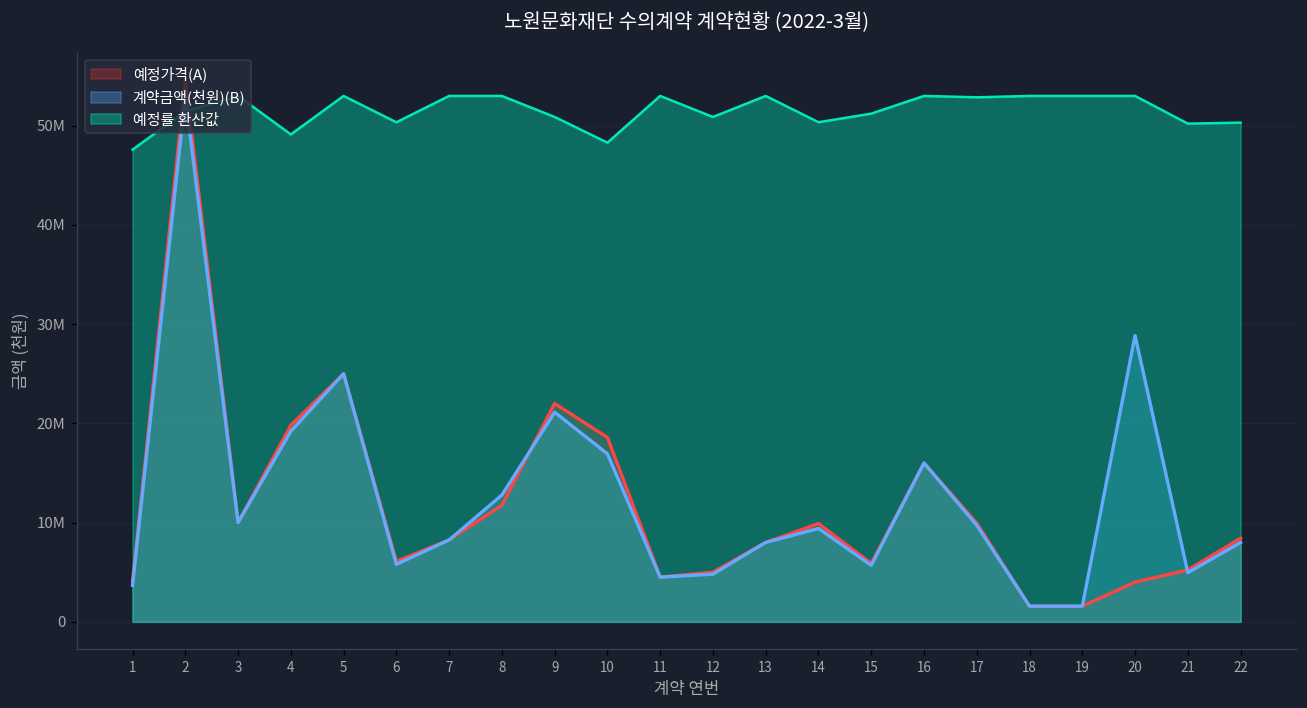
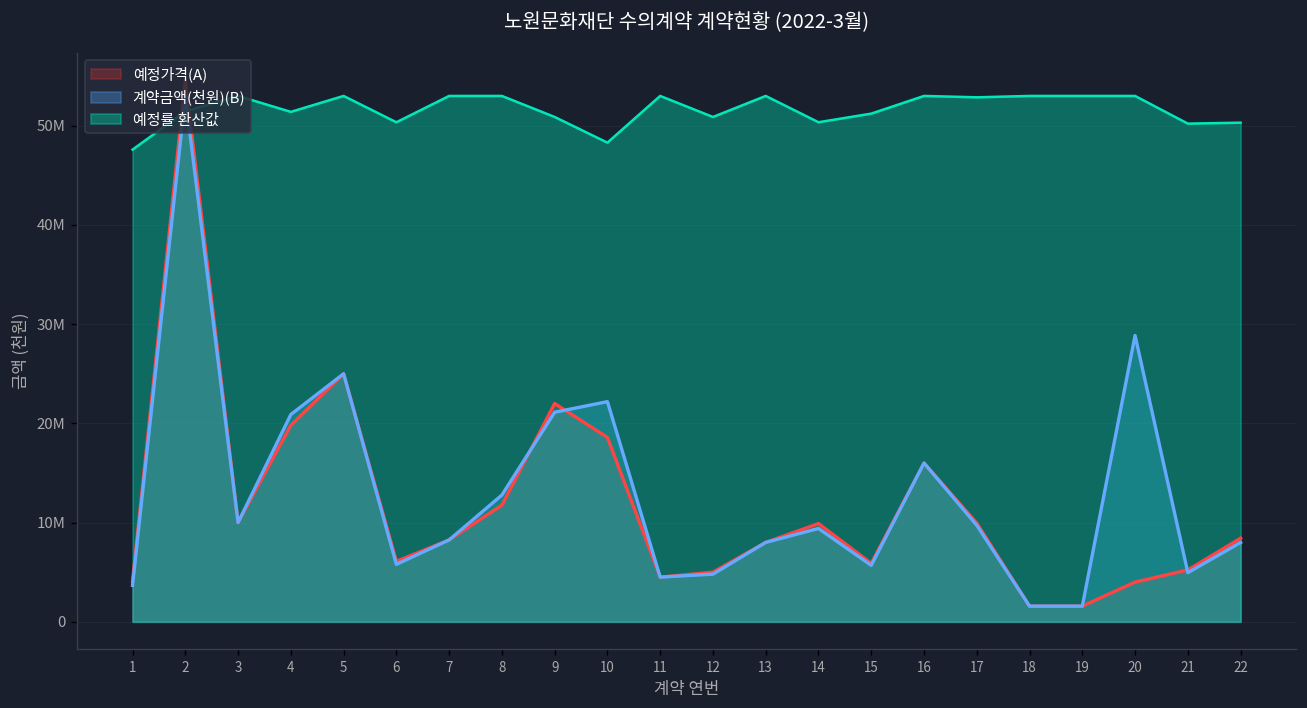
계약금액(천원)(B), 4: 19000000 -> 21000000
예정률 환산값, 4: 49000000 -> 51000000
계약금액(천원)(B), 10: 17000000 -> 22000000
